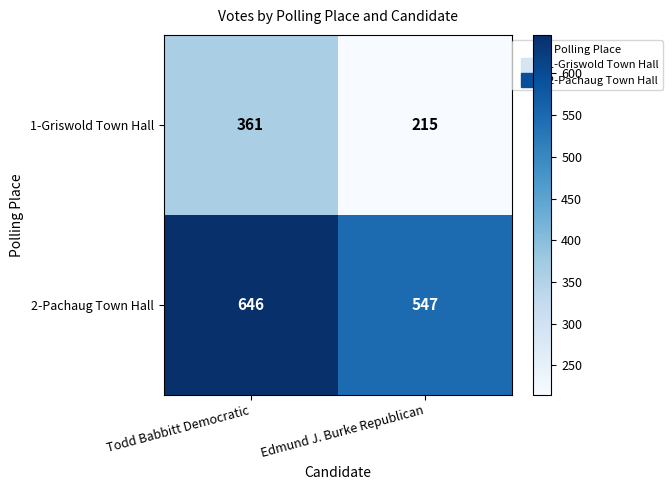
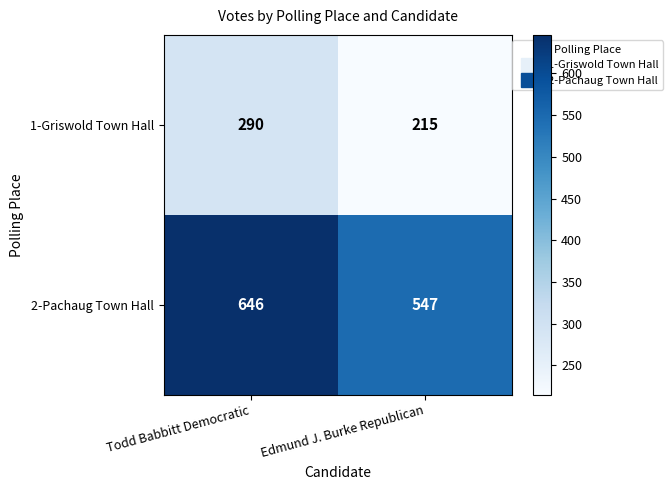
1-Griswold Town Hall, Todd Babbitt Democratic: 361 -> 290
